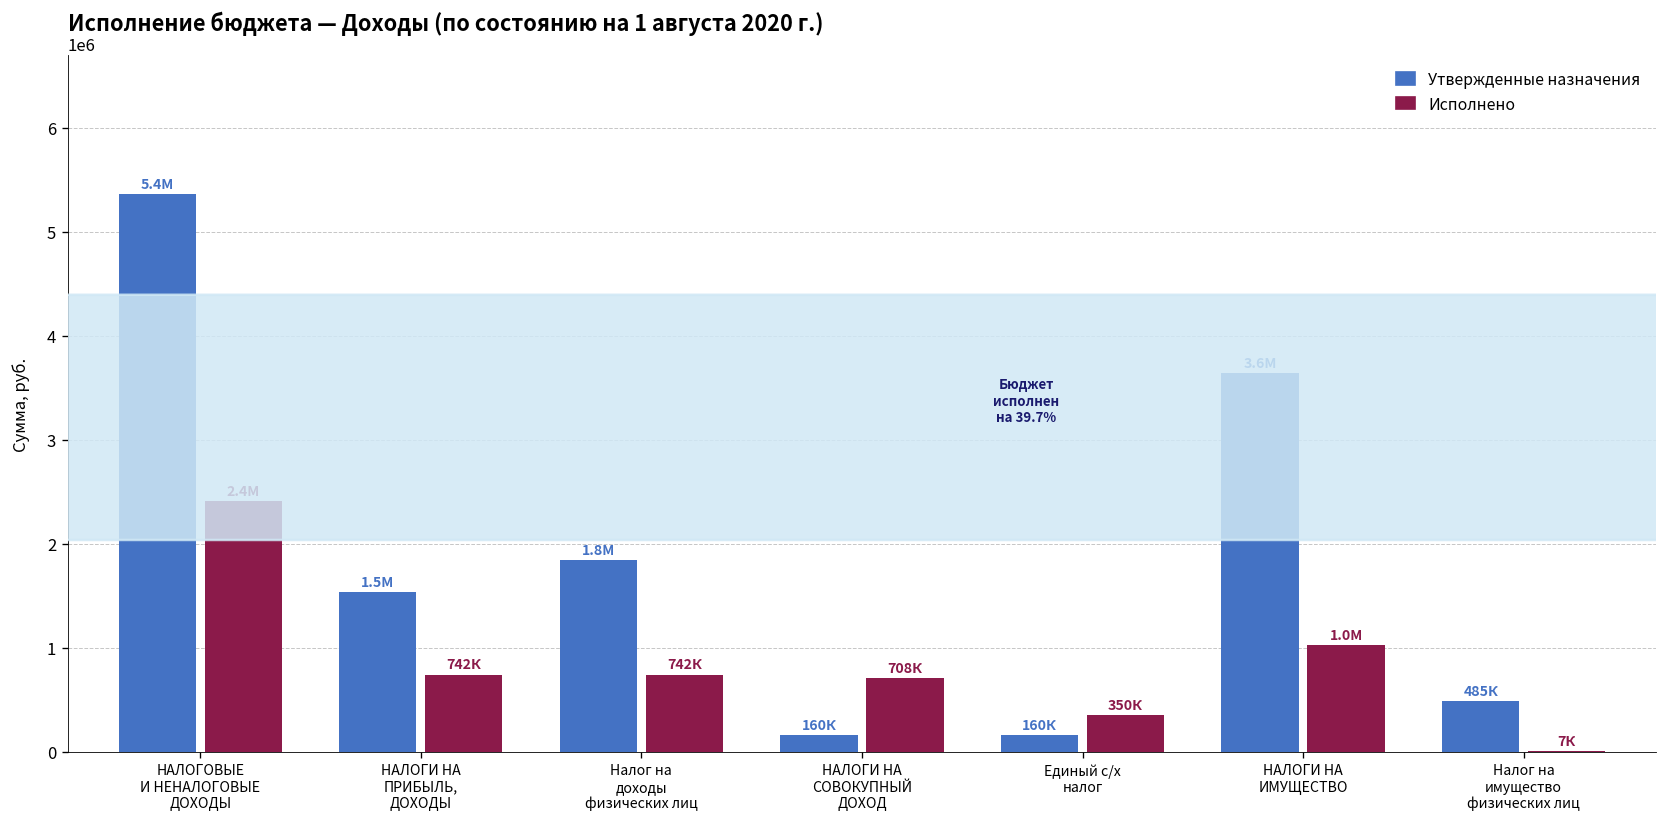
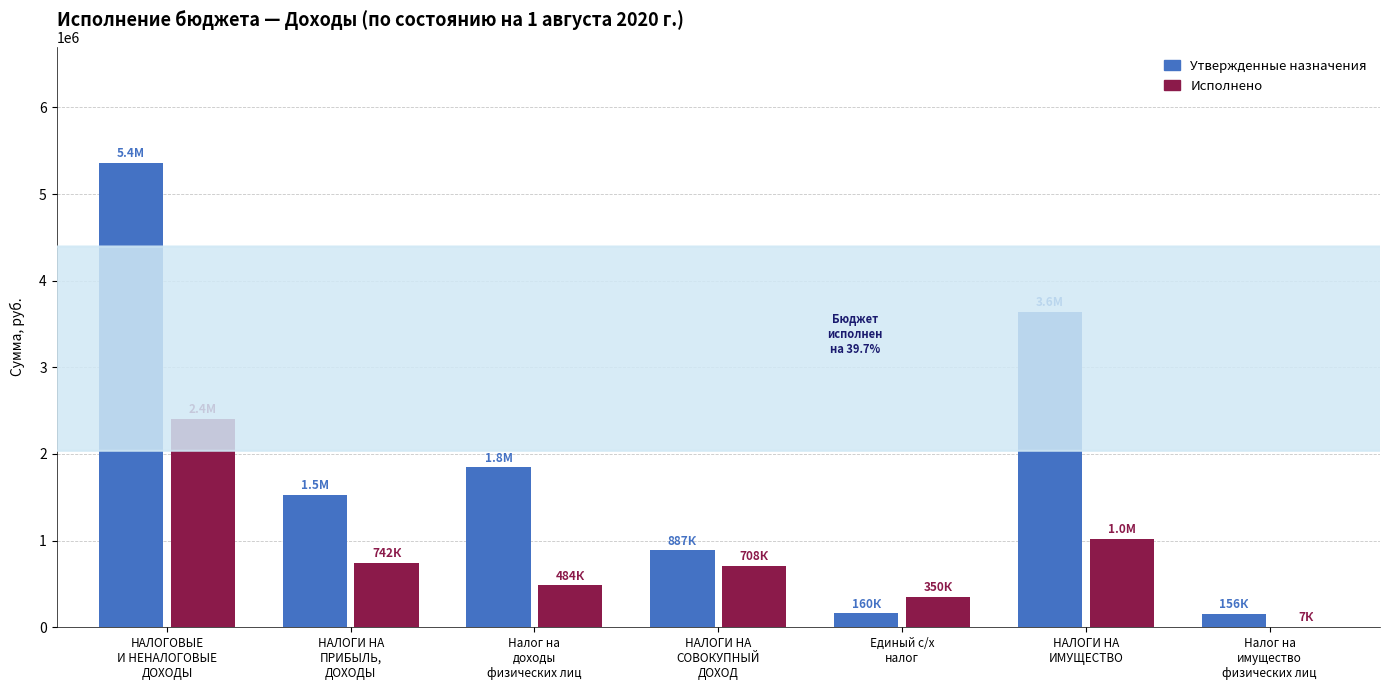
Исполнено, Налог на доходы физических лиц: 742К -> 484К
Утвержденные назначения, НАЛОГИ НА СОВОКУПНЫЙ ДОХОД: 160К -> 887К
Утвержденные назначения, Налог на имущество физических лиц: 485К -> 156К
